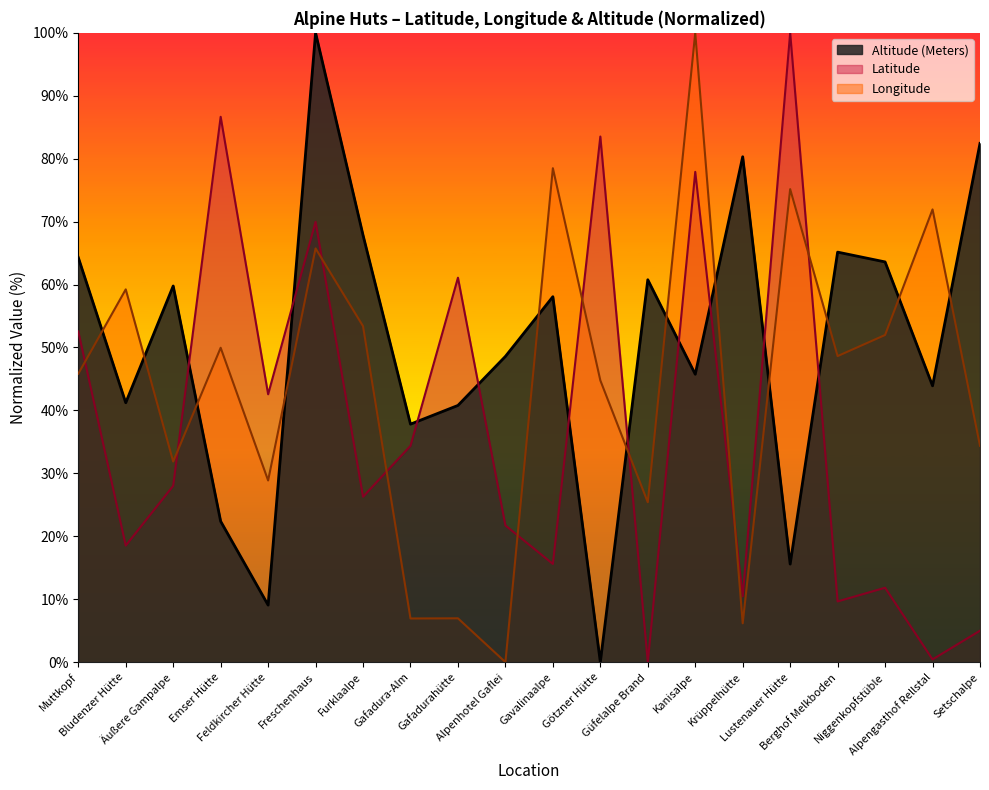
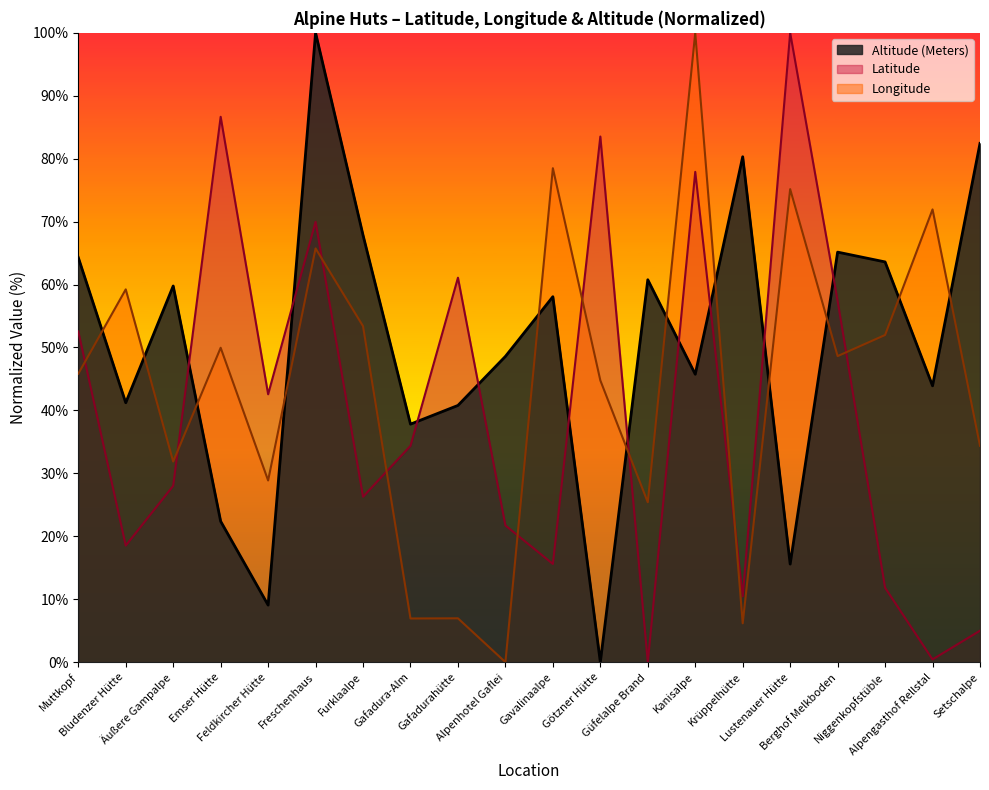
Latitude, Berghof Melkboden: 10% -> 57%
